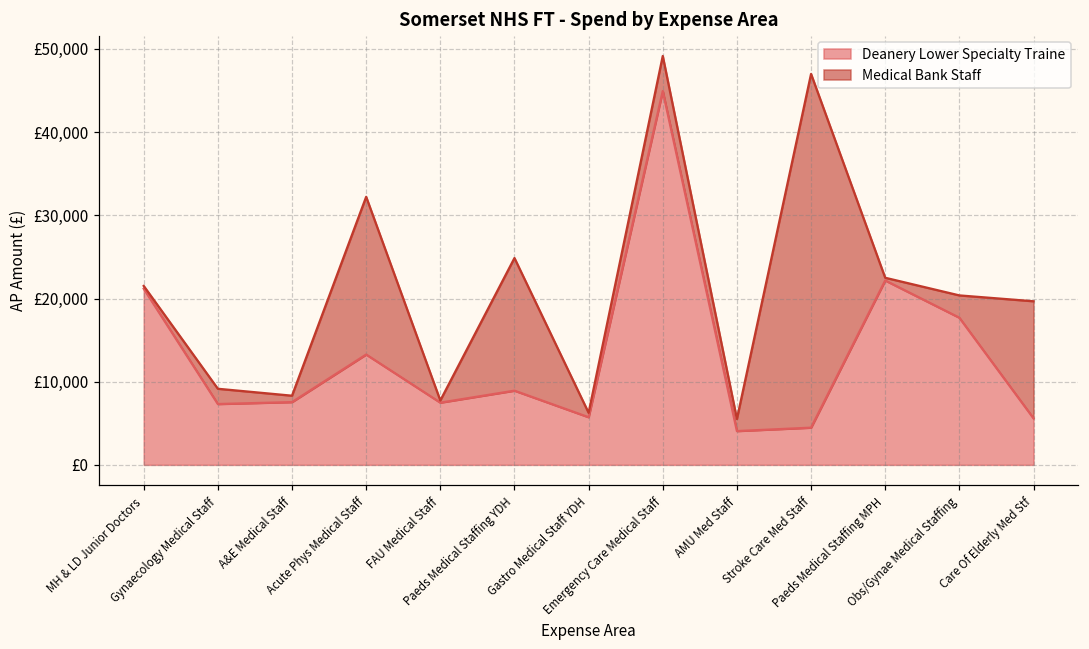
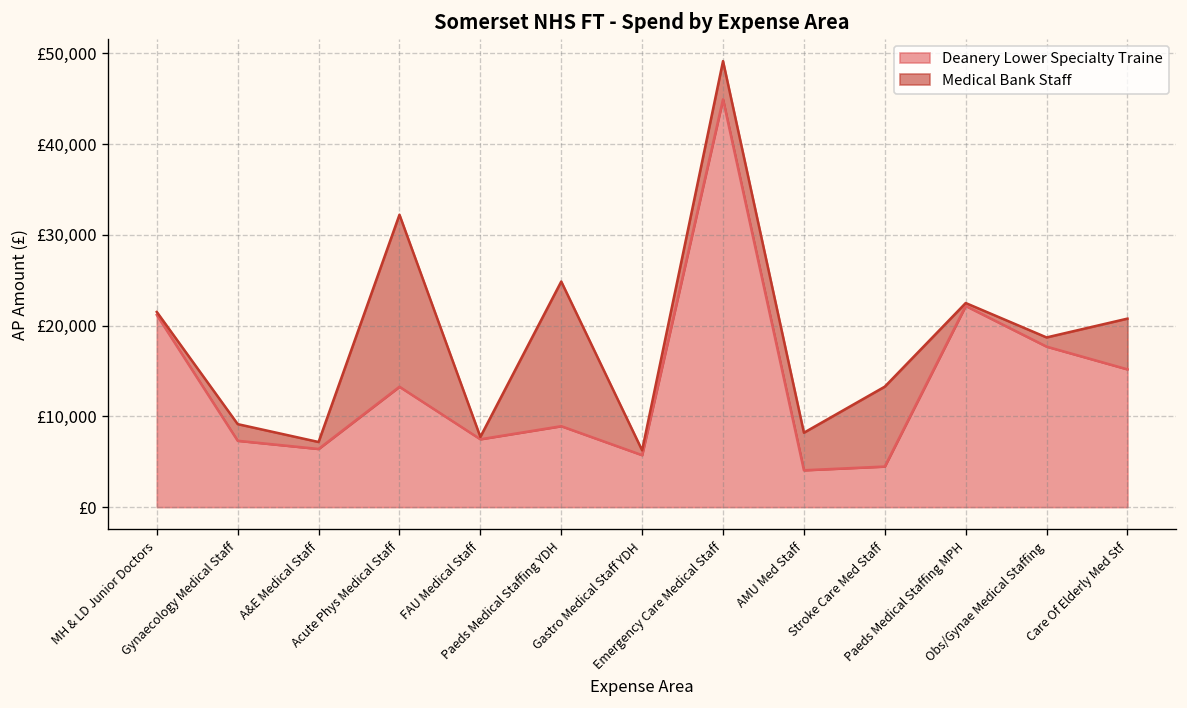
Deanery Lower Specialty Traine, A&E Medical Staff: £8,000 -> £6,000
Medical Bank Staff, AMU Med Staff: £1,000 -> £4,000
Medical Bank Staff, Stroke Care Med Staff: £43,000 -> £9,000
Medical Bank Staff, Obs/Gynae Medical Staffing: £3,000 -> £1,000
Deanery Lower Specialty Traine, Care Of Elderly Med Stf: £6,000 -> £15,000
Medical Bank Staff, Care Of Elderly Med Stf: £14,000 -> £6,000
